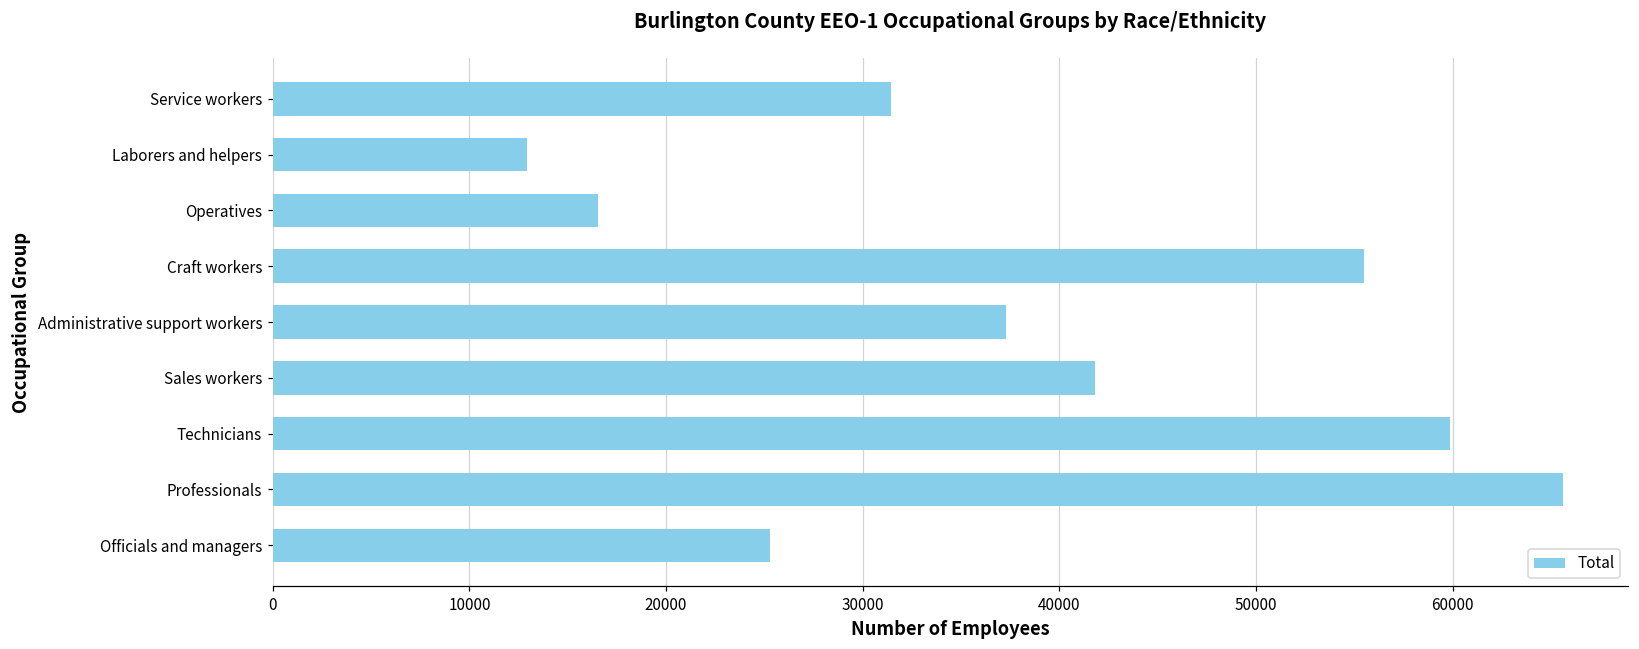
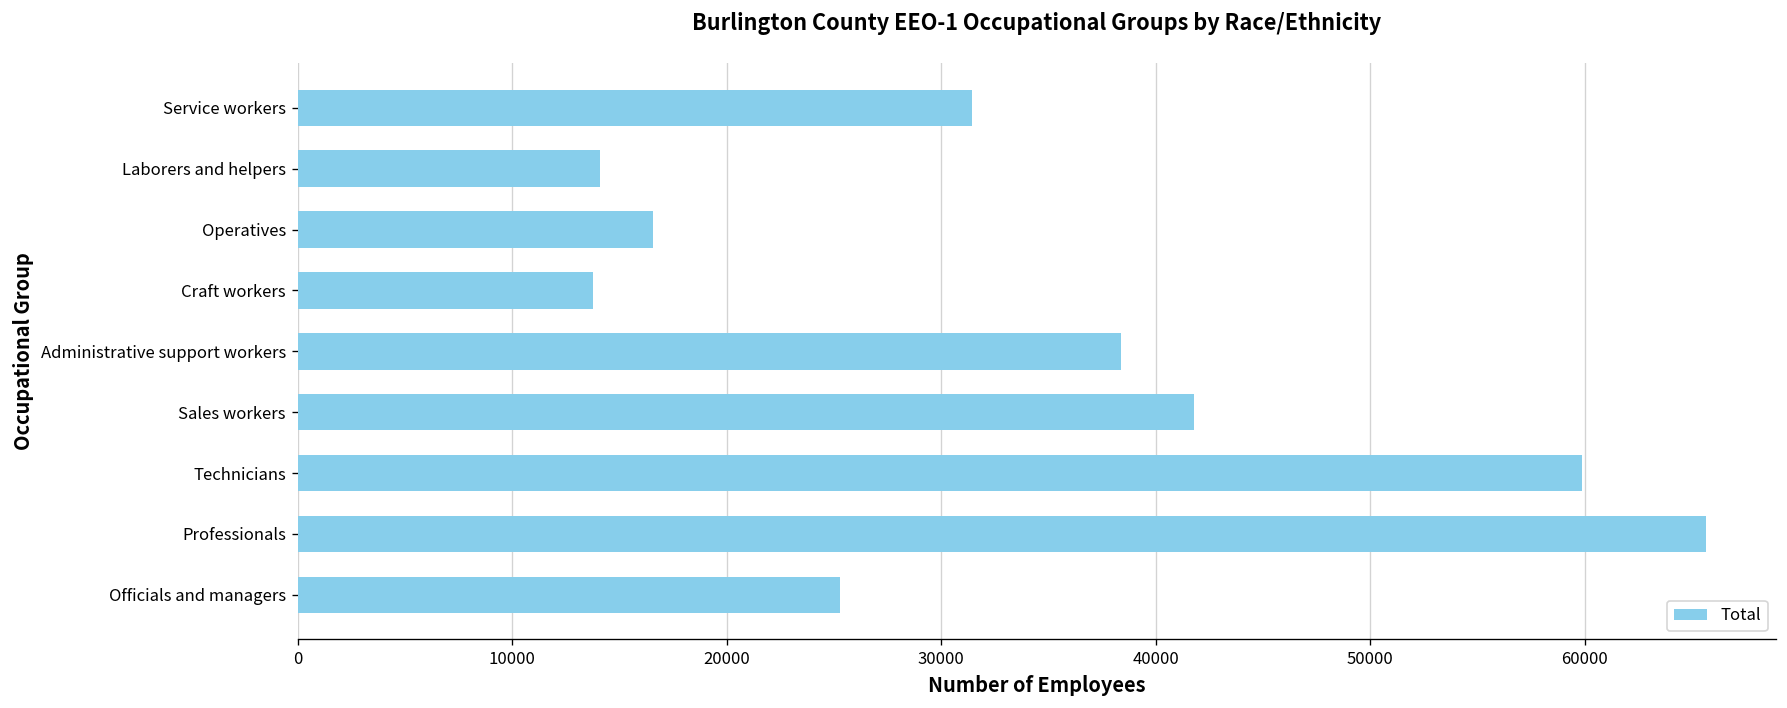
Laborers and helpers: 12900 -> 14100
Craft workers: 55500 -> 13800
Administrative support workers: 37300 -> 38400
